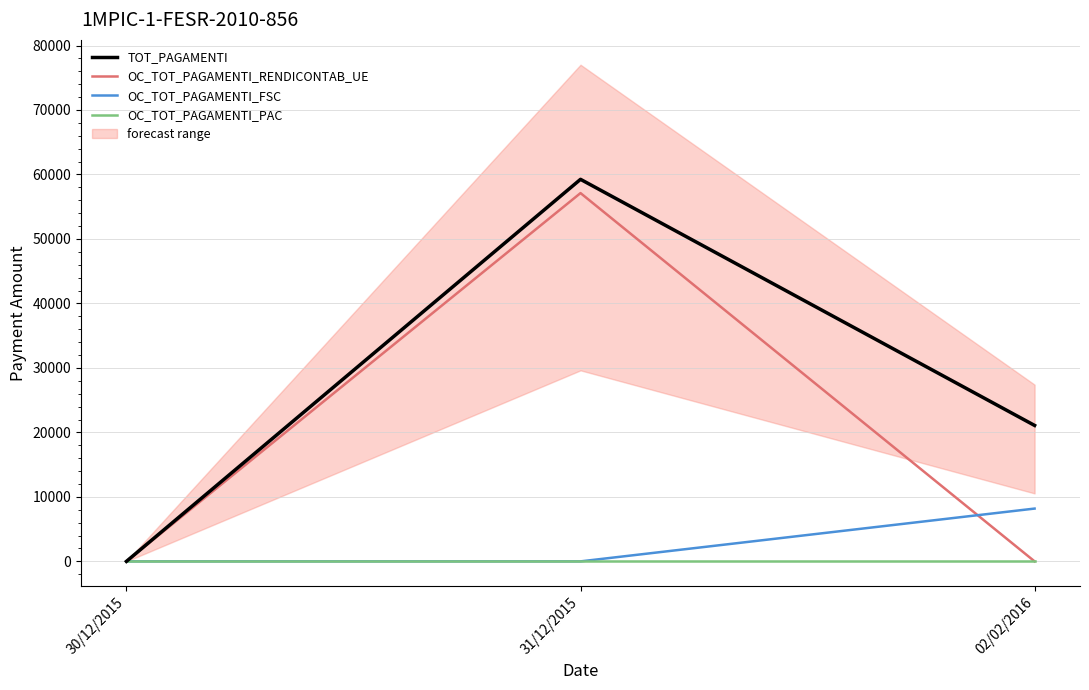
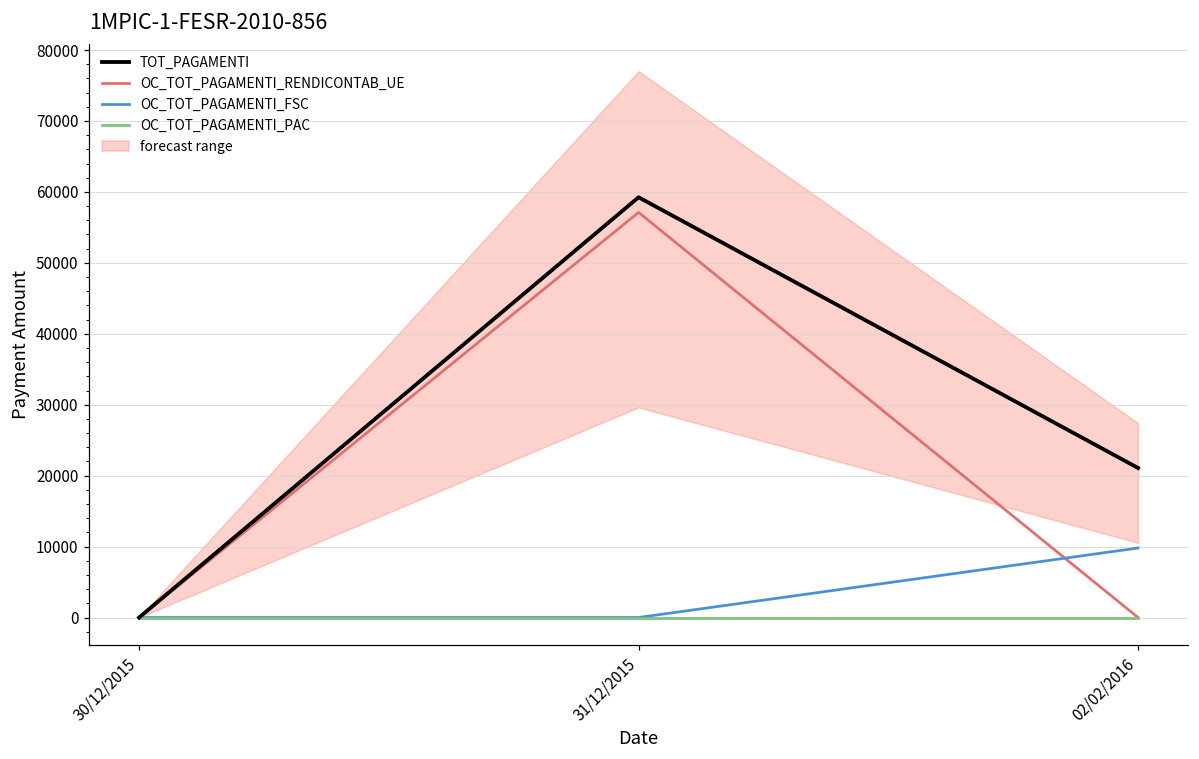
OC_TOT_PAGAMENTI_FSC, 02/02/2016: 8000 -> 10000
